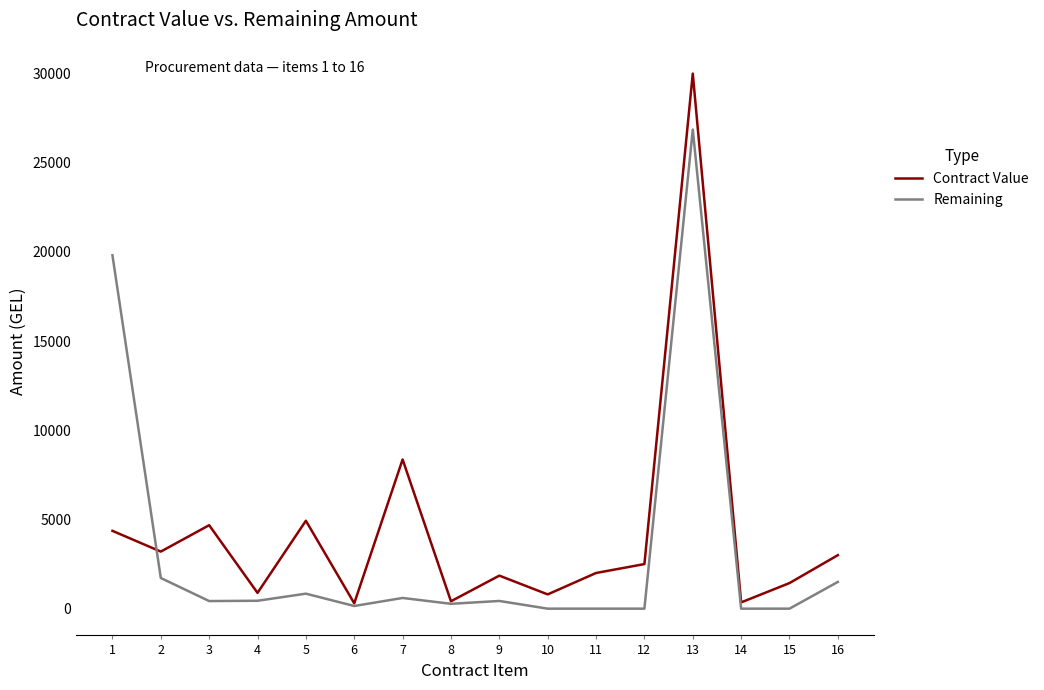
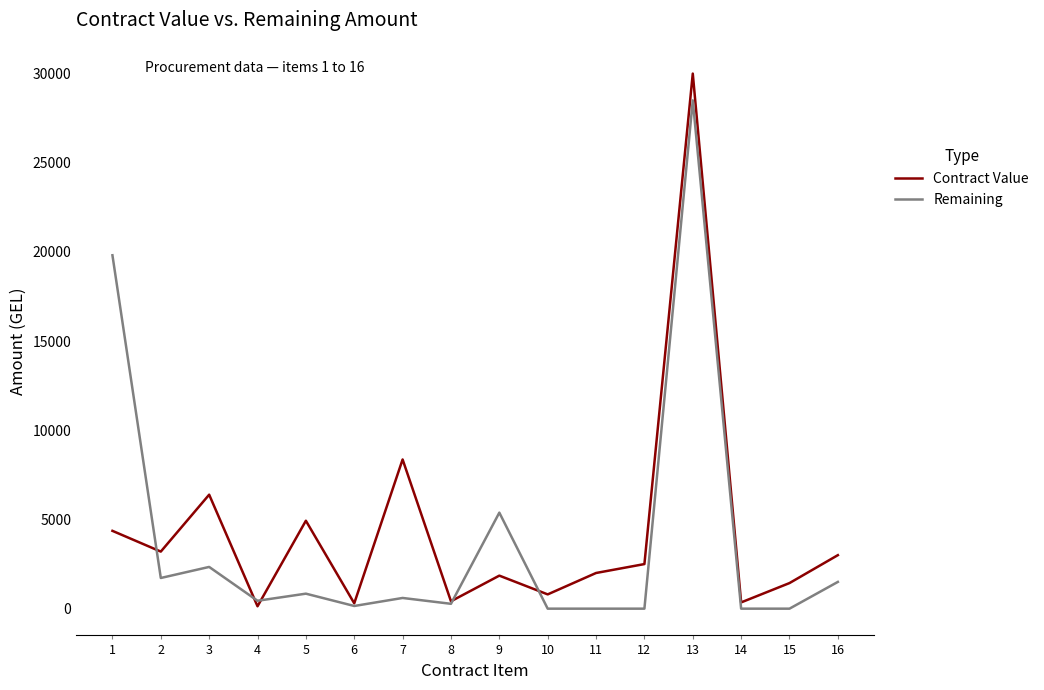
Contract Value, 3: 4700 -> 6400
Remaining, 3: 400 -> 2300
Contract Value, 4: 900 -> 100
Remaining, 9: 400 -> 5400
Remaining, 13: 26900 -> 28500
